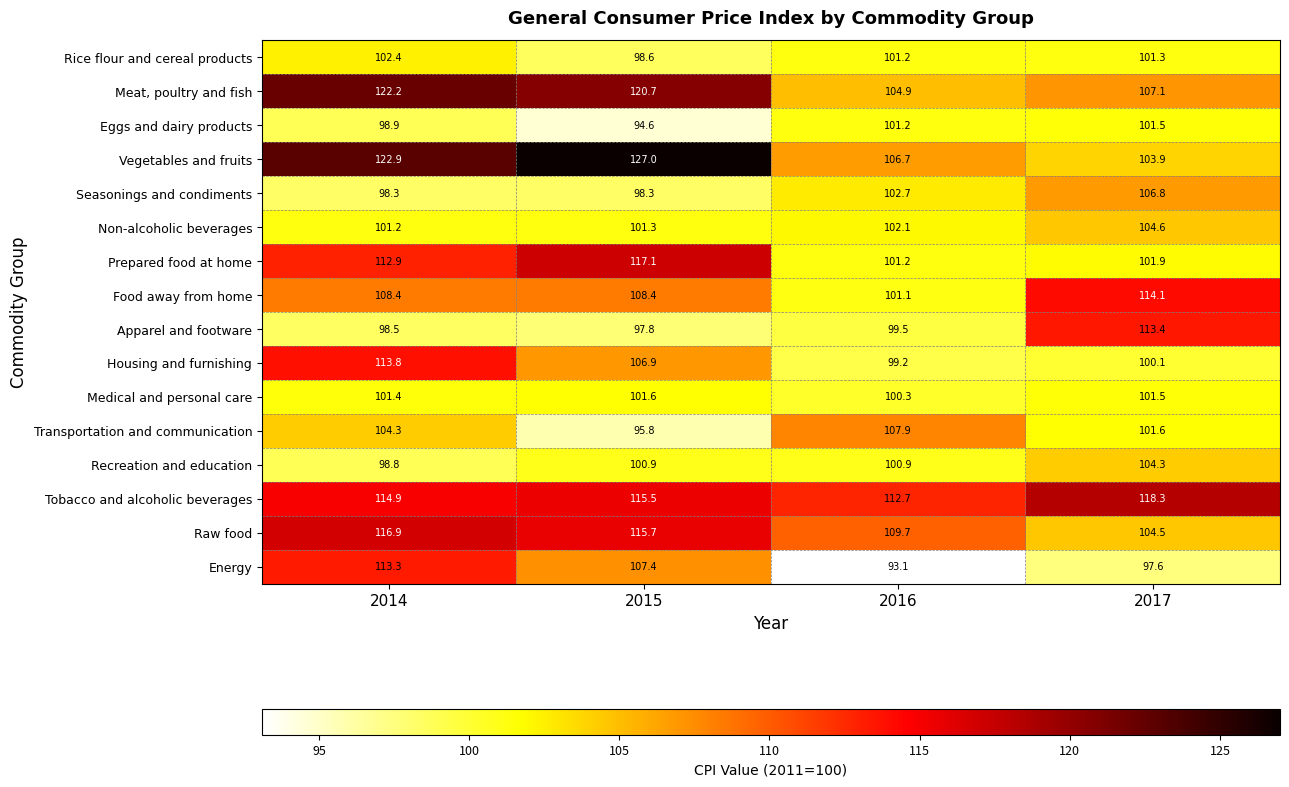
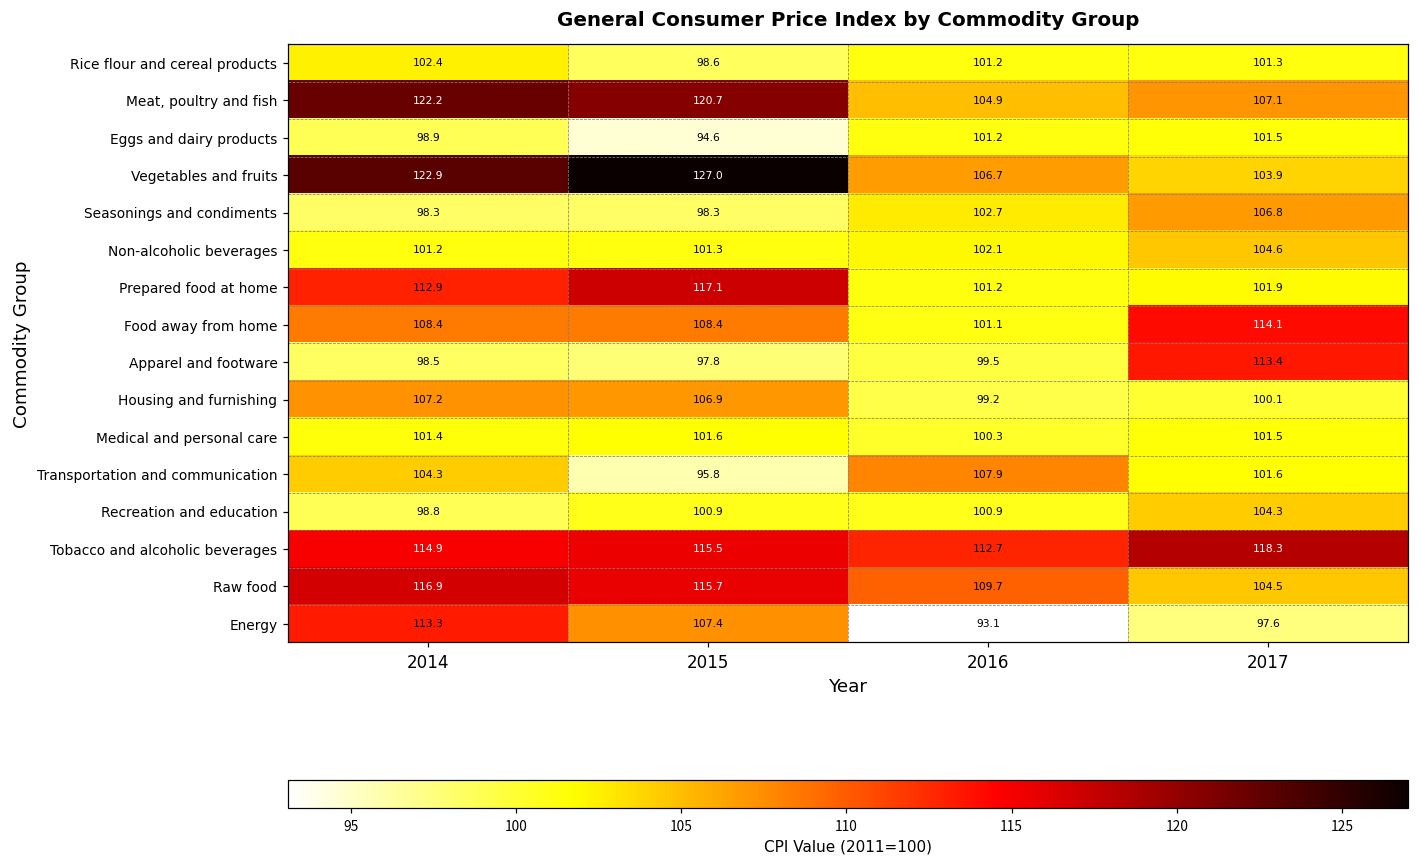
Housing and furnishing, 2014: 113.8 -> 107.2
